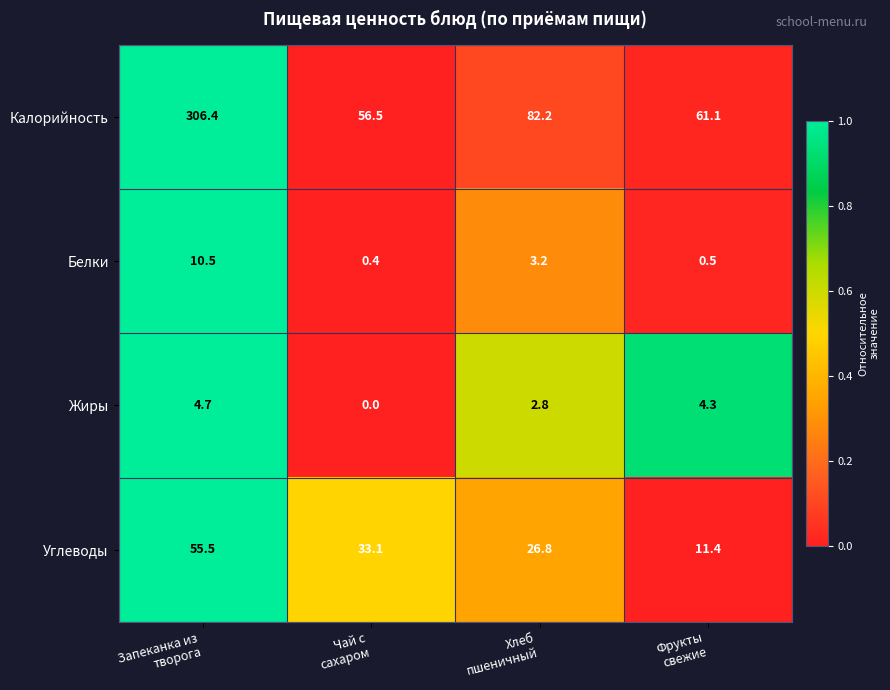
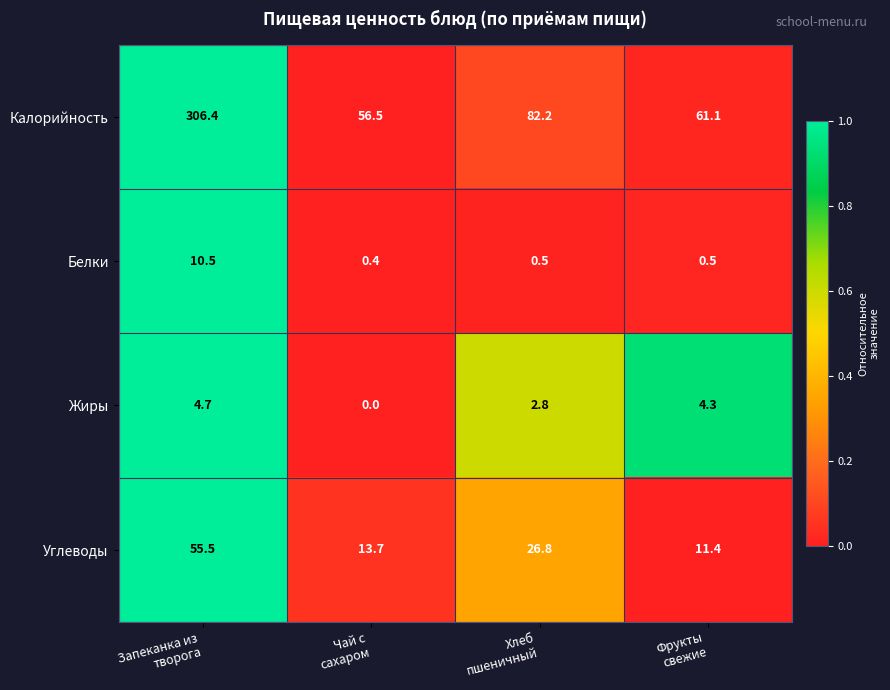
Белки, Хлеб пшеничный: 3.2 -> 0.5
Углеводы, Чай с сахаром: 33.1 -> 13.7
